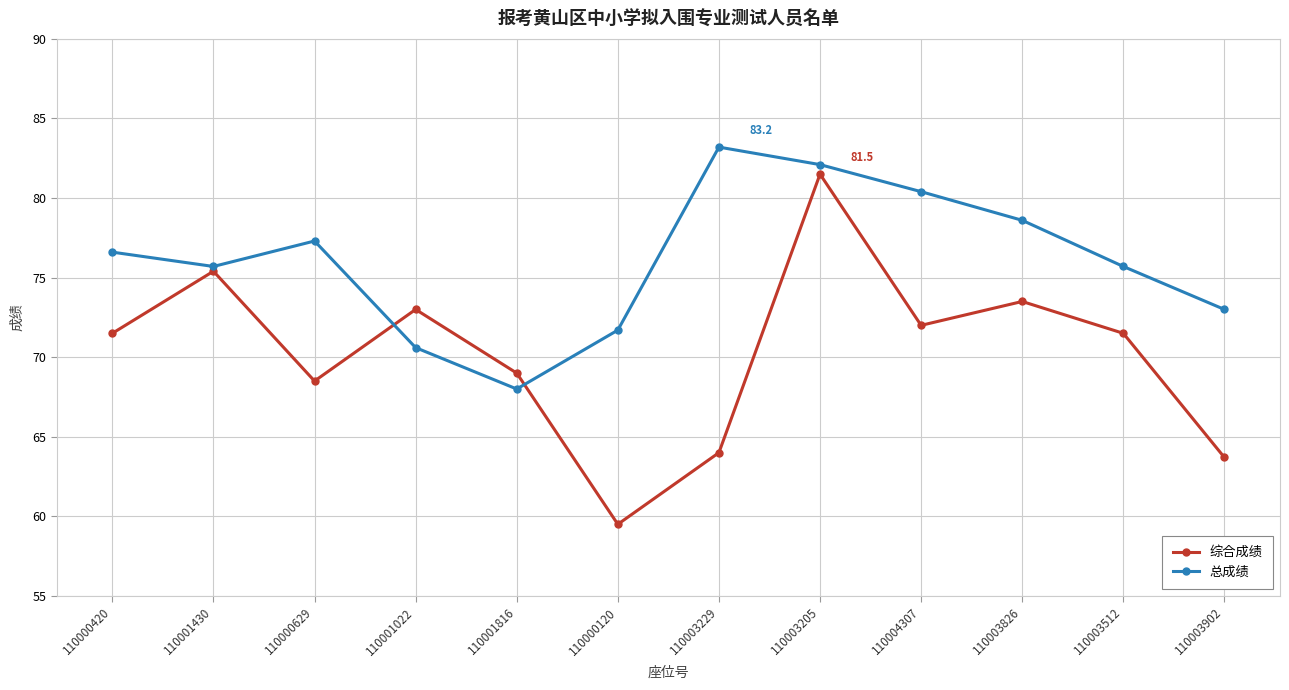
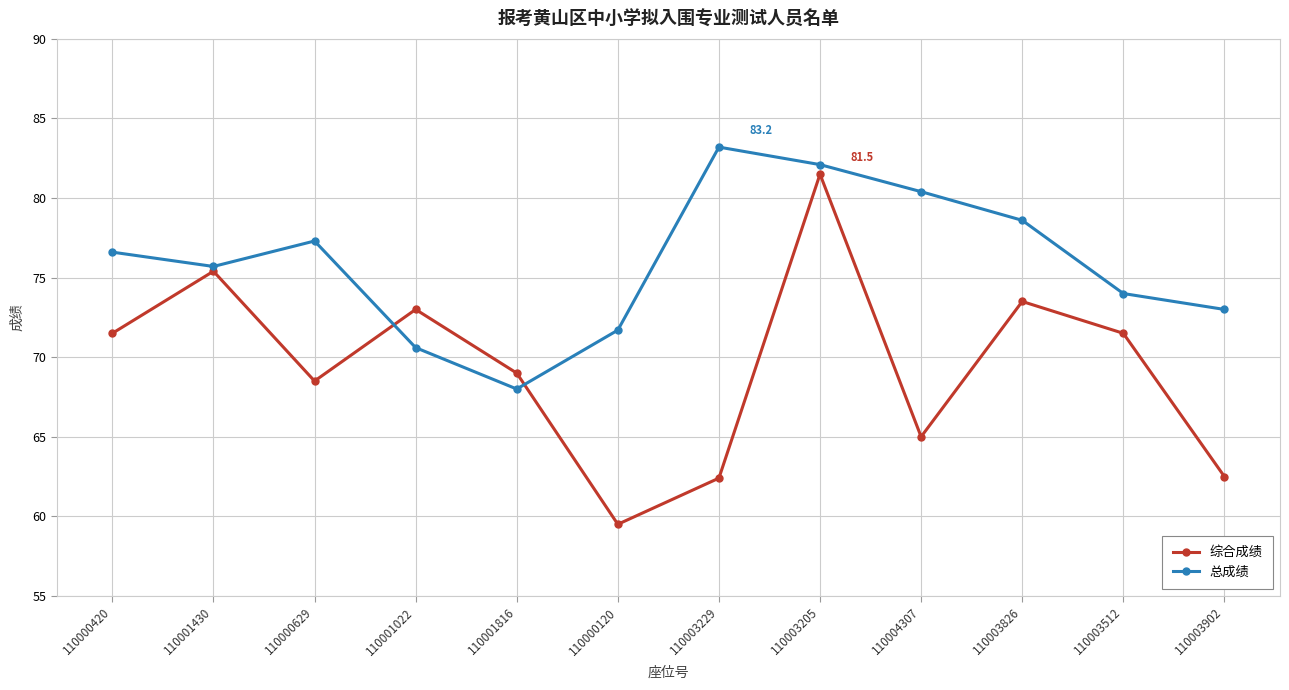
综合成绩, 110003229: 64.0 -> 62.4
综合成绩, 110004307: 72 -> 65
总成绩, 110003512: 75.7 -> 74.0
综合成绩, 110003902: 63.7 -> 62.5
